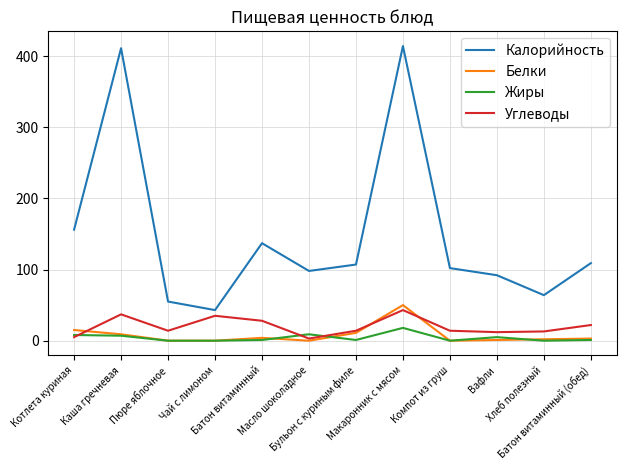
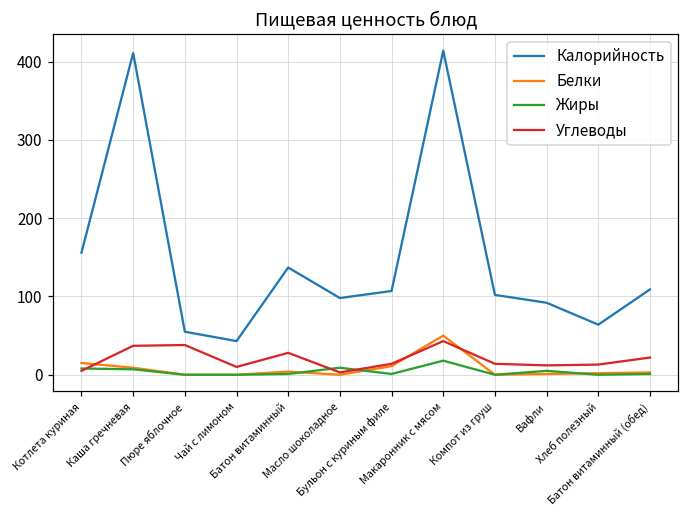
Углеводы, Пюре яблочное: 10 -> 40
Углеводы, Чай с лимоном: 40 -> 10
